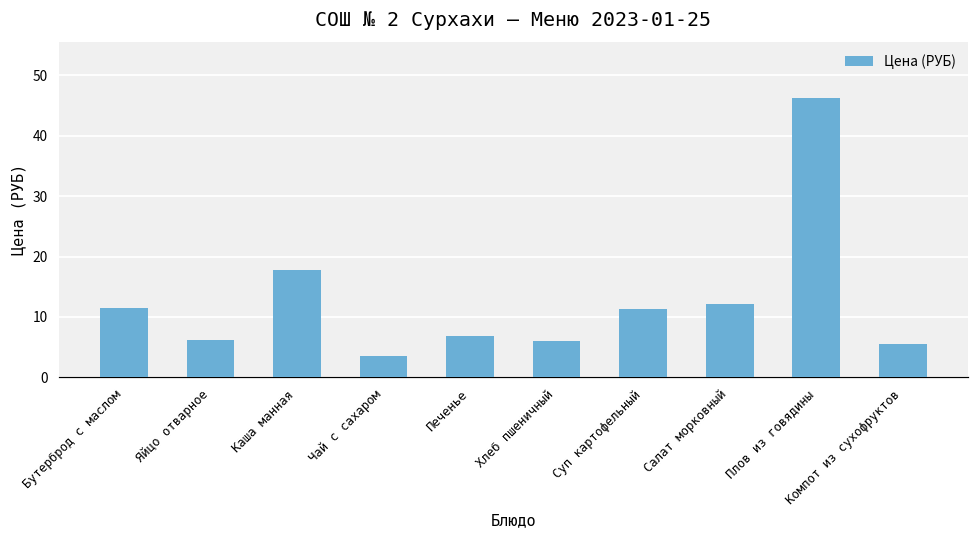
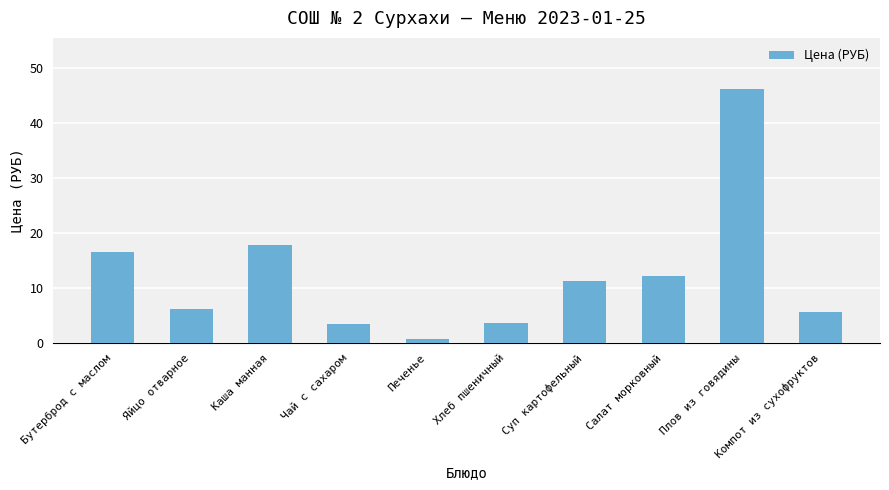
Бутерброд с маслом: 12 -> 17
Печенье: 7 -> 1
Хлеб пшеничный: 6 -> 4
